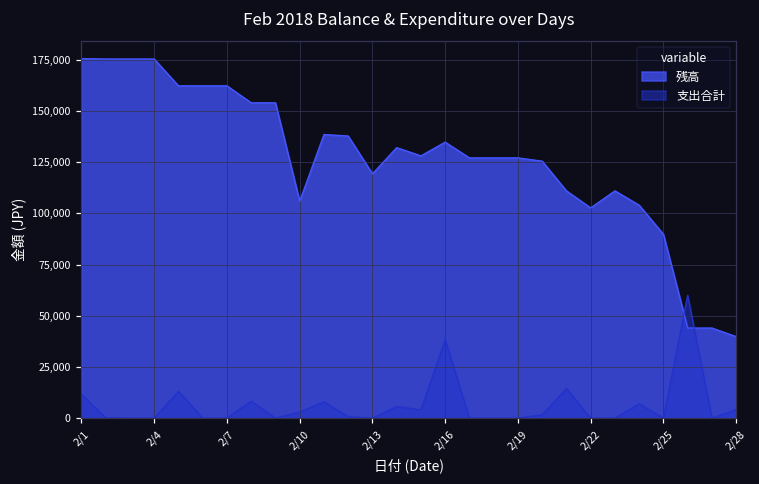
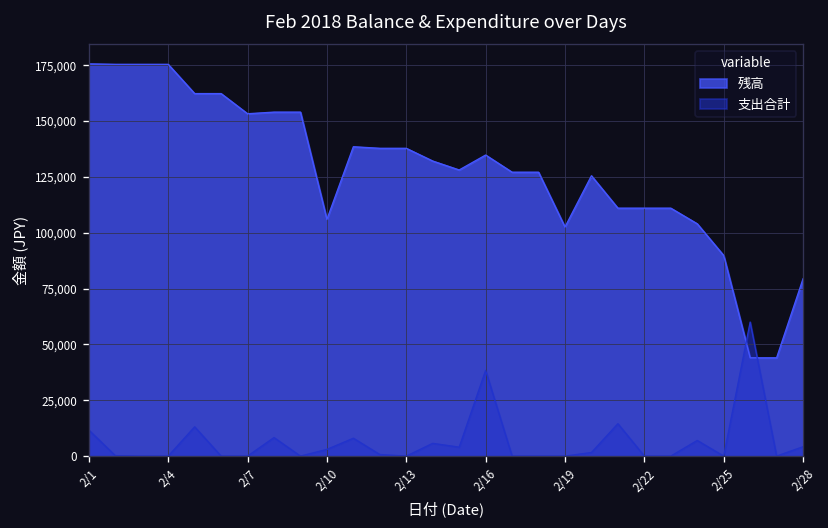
残高, 2/7: 162,000 -> 153,000
残高, 2/13: 119,000 -> 138,000
残高, 2/19: 127,000 -> 103,000
残高, 2/22: 103,000 -> 111,000
残高, 2/28: 40,000 -> 79,000
